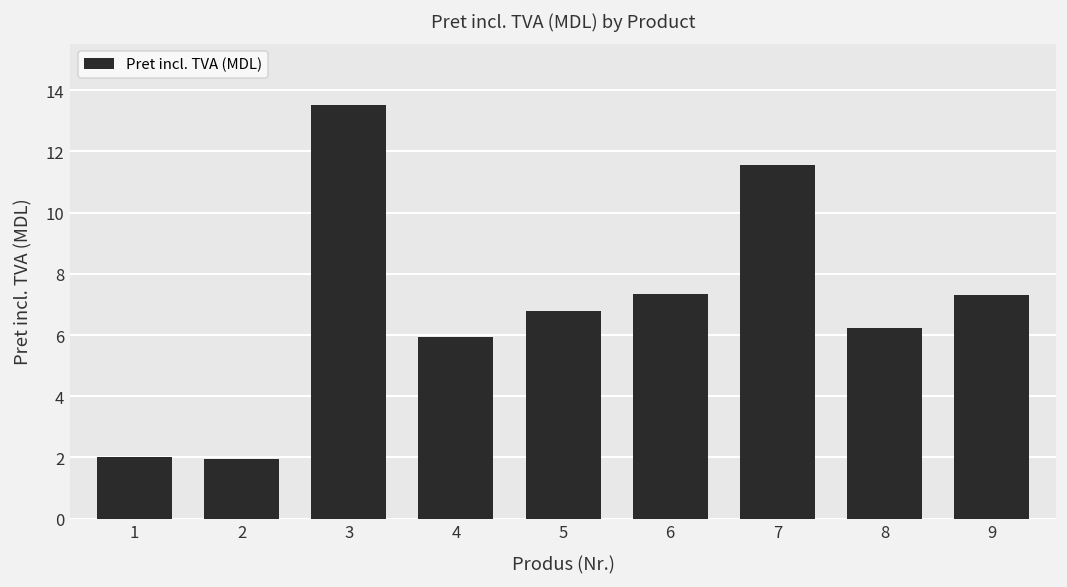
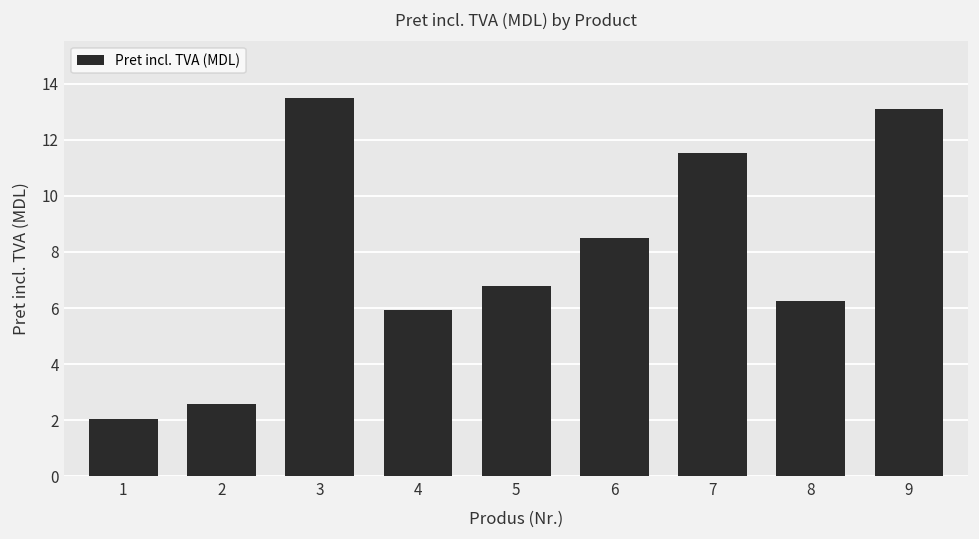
2: 2.0 -> 2.6
6: 7.4 -> 8.5
9: 7.3 -> 13.1
